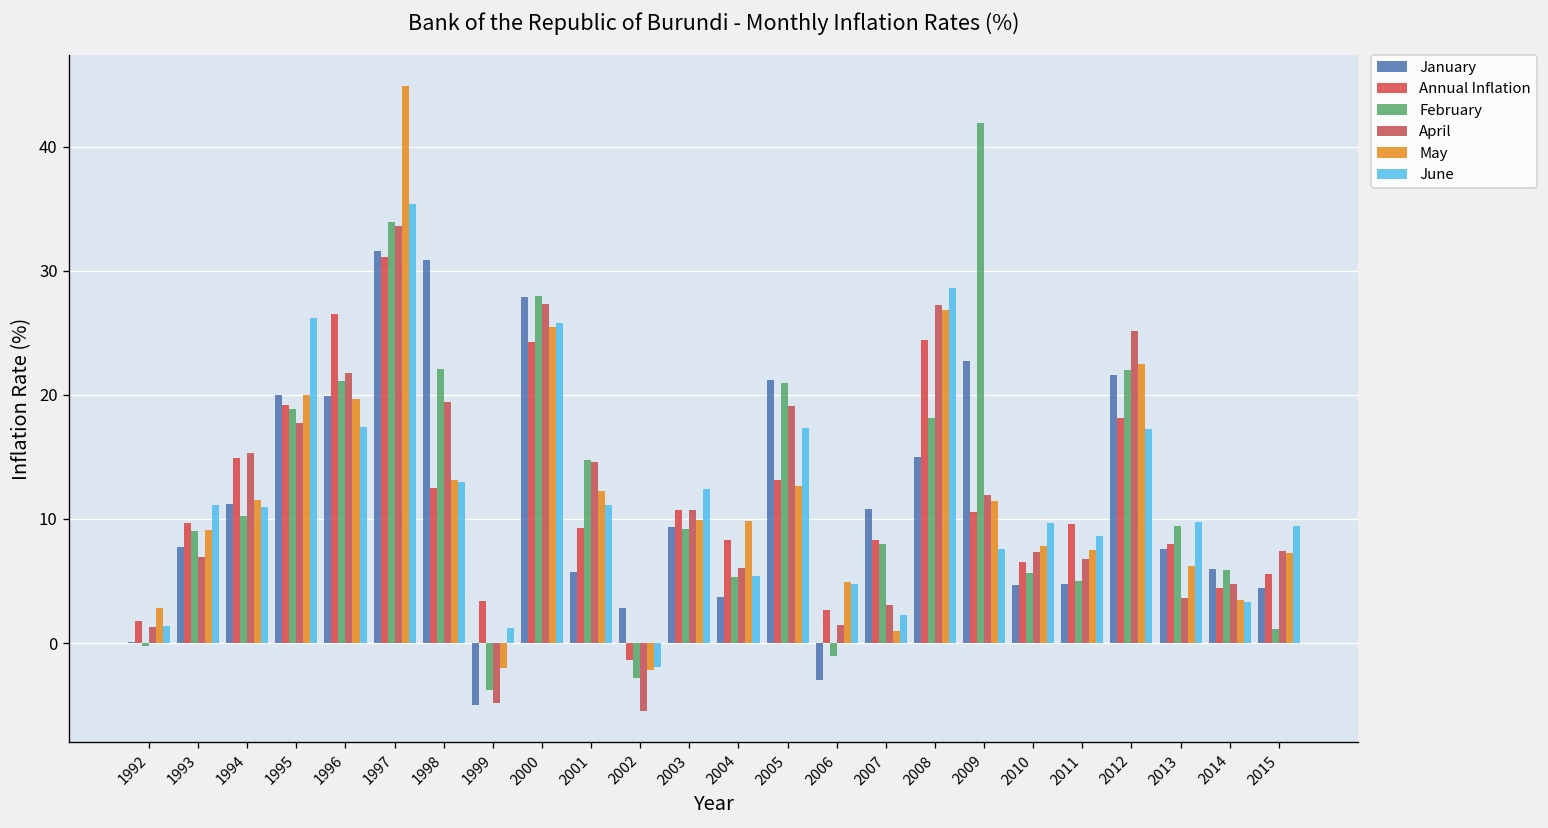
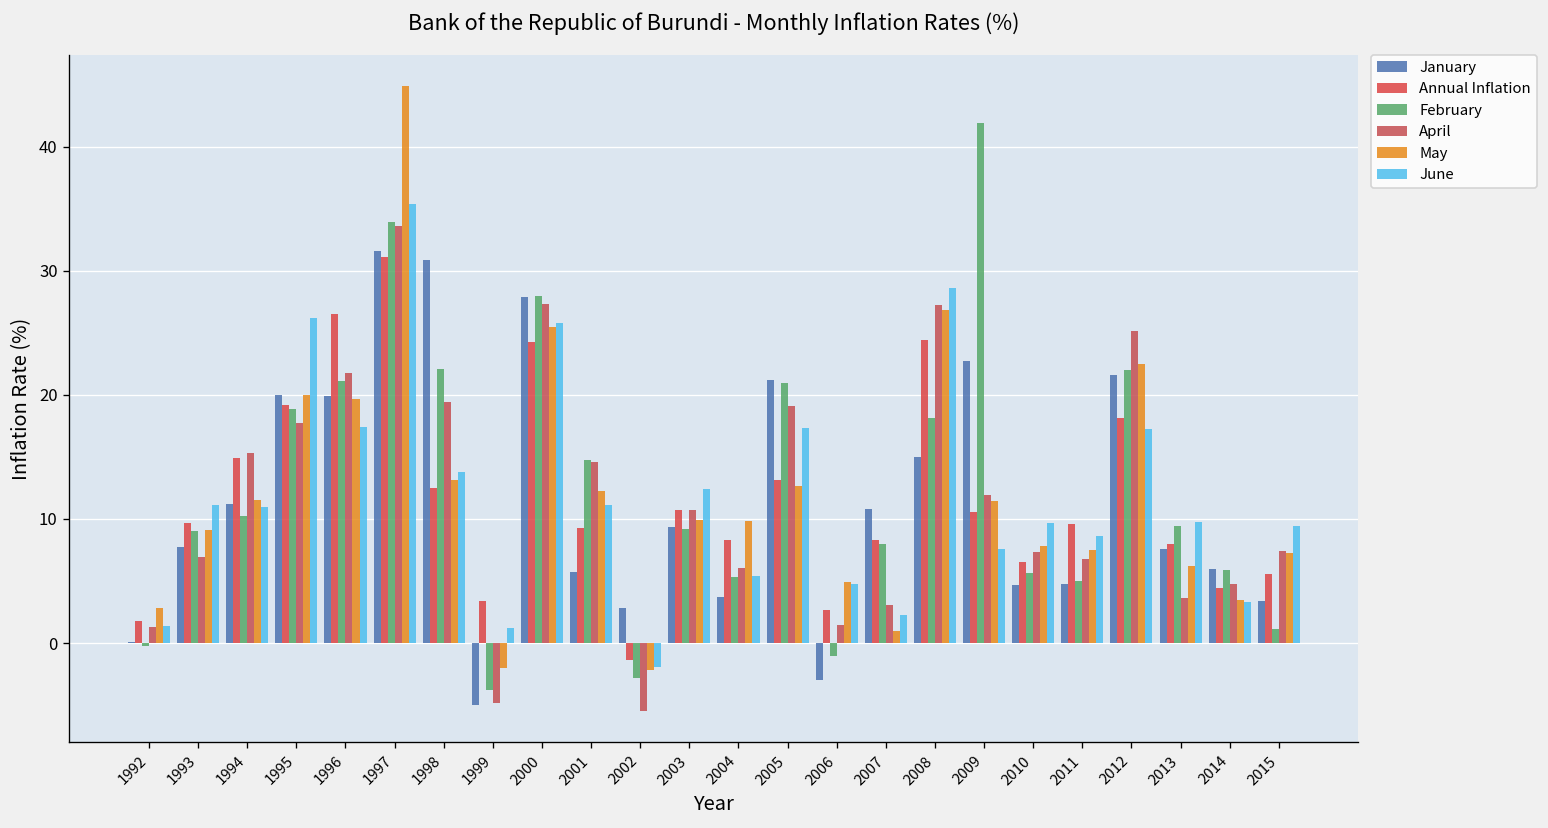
June, 1998: 13.0 -> 13.8
January, 2015: 4.4 -> 3.4
